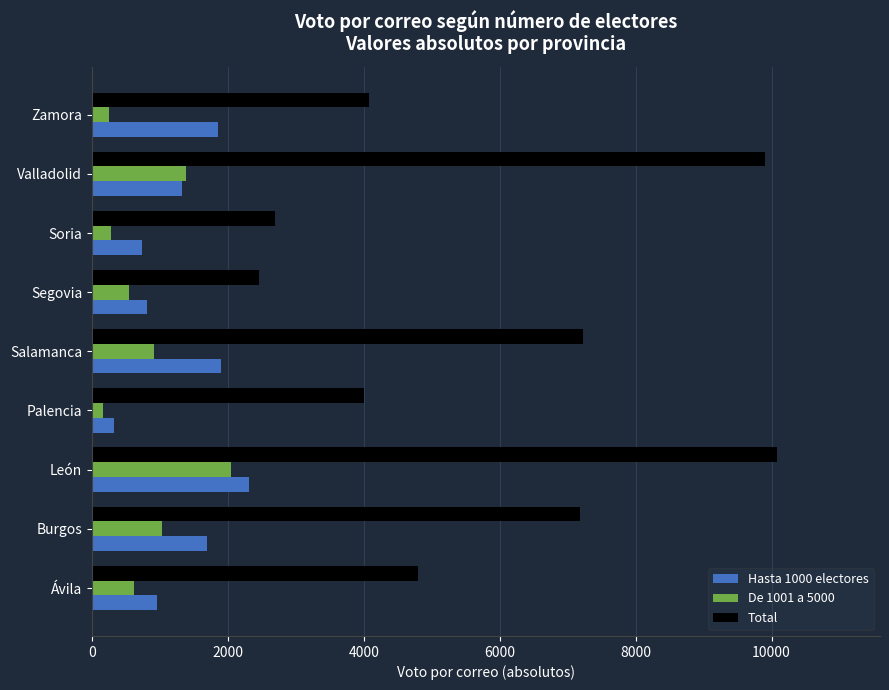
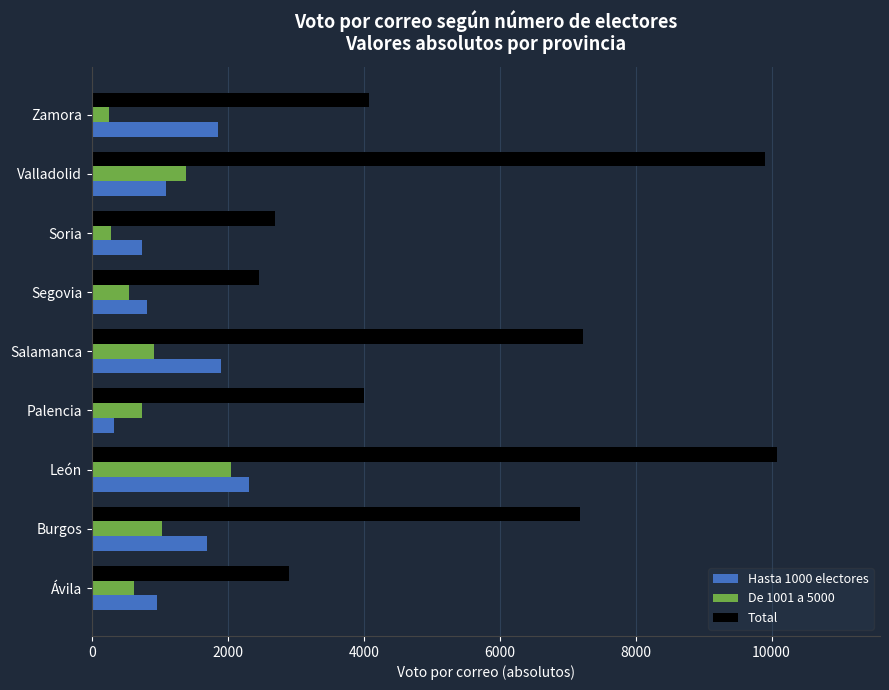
Hasta 1000 electores, Valladolid: 1300 -> 1100
De 1001 a 5000, Palencia: 200 -> 700
Total, Ávila: 4800 -> 2900
